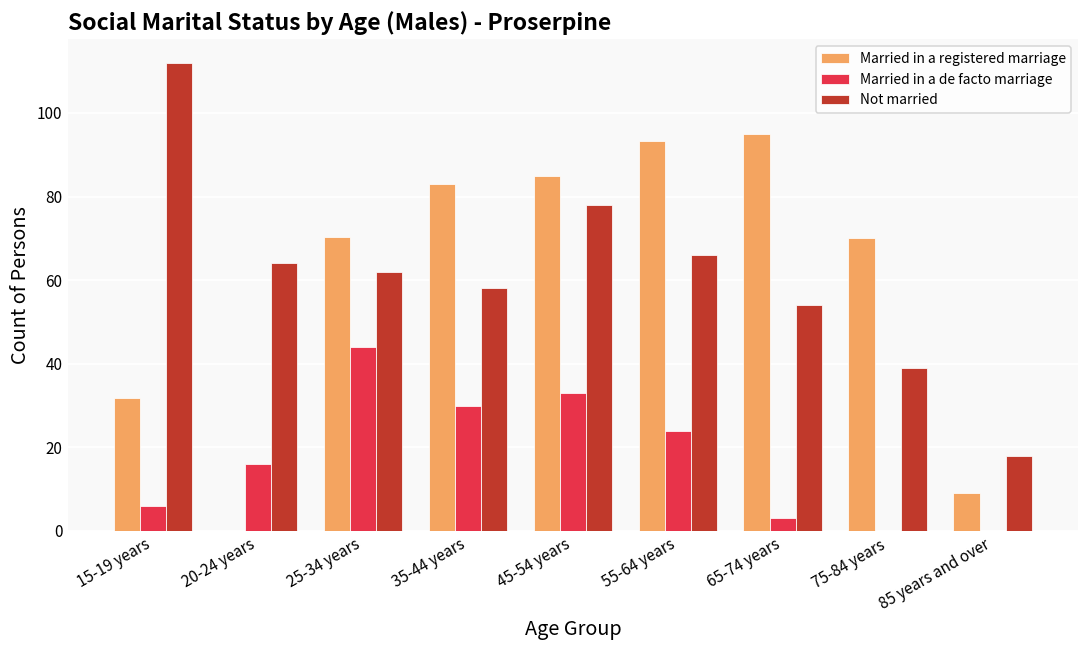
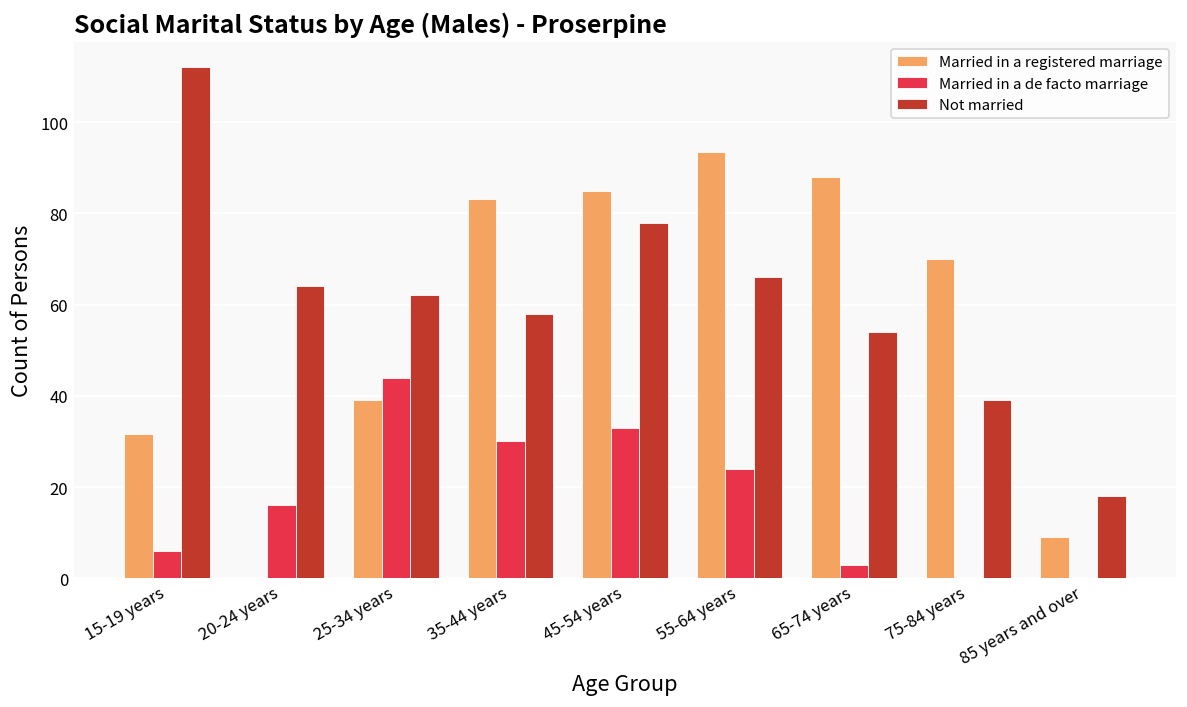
Married in a registered marriage, 25-34 years: 70 -> 39
Married in a registered marriage, 65-74 years: 95 -> 88
